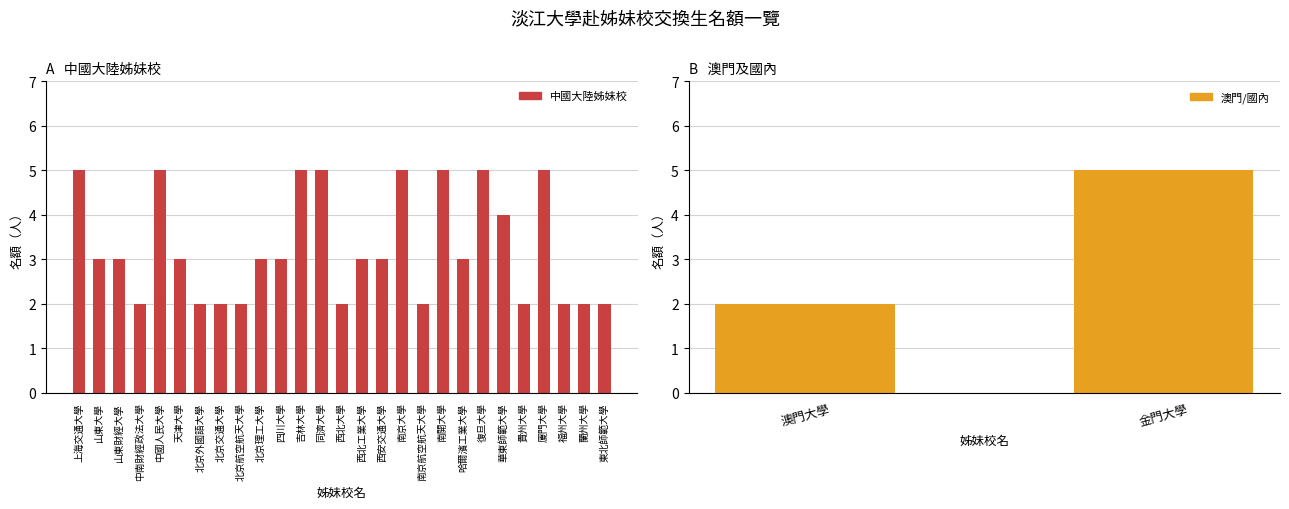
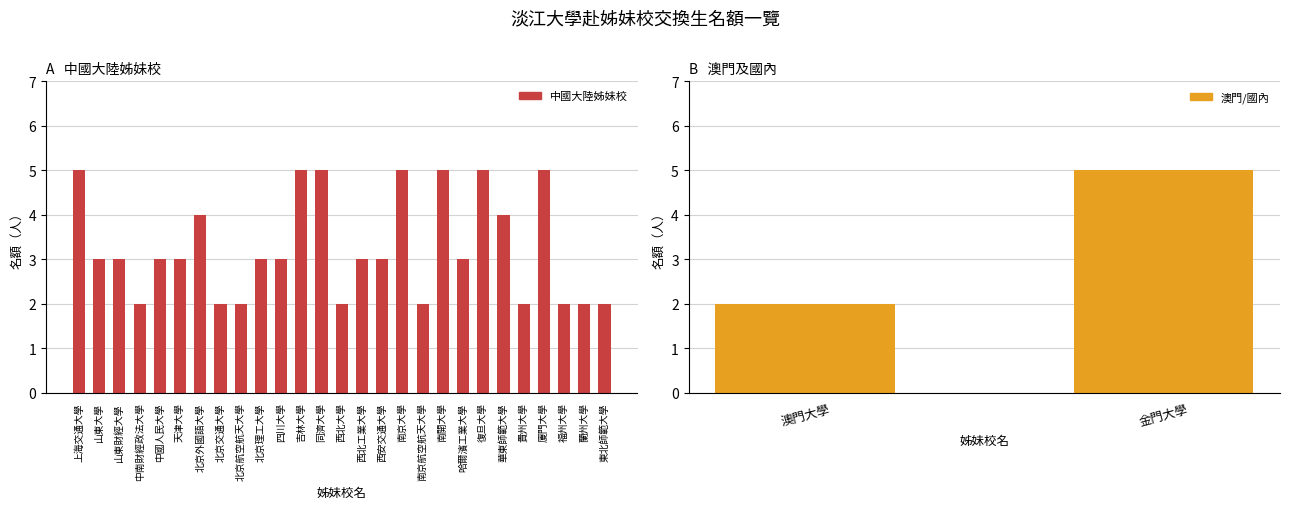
A 中國大陸姊妹校, 中國人民大學: 5 -> 3
A 中國大陸姊妹校, 北京外國語大學: 2 -> 4
